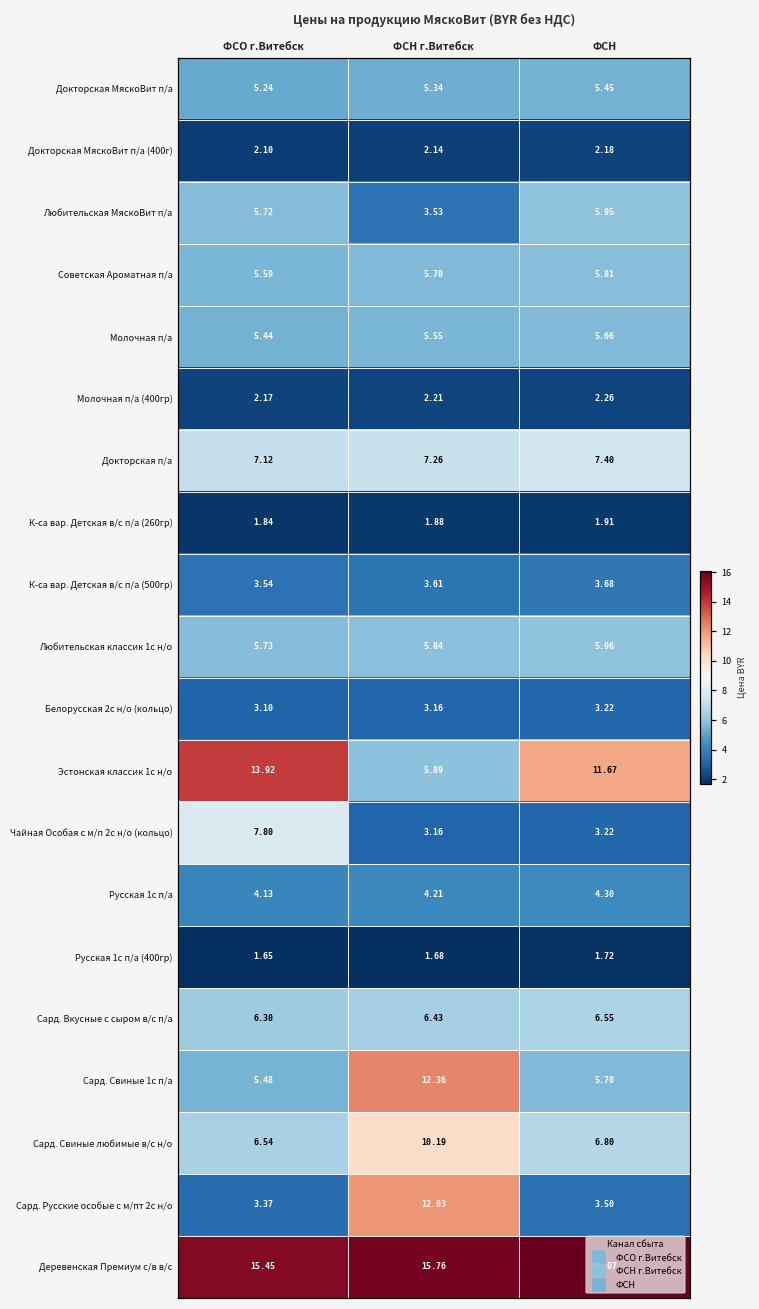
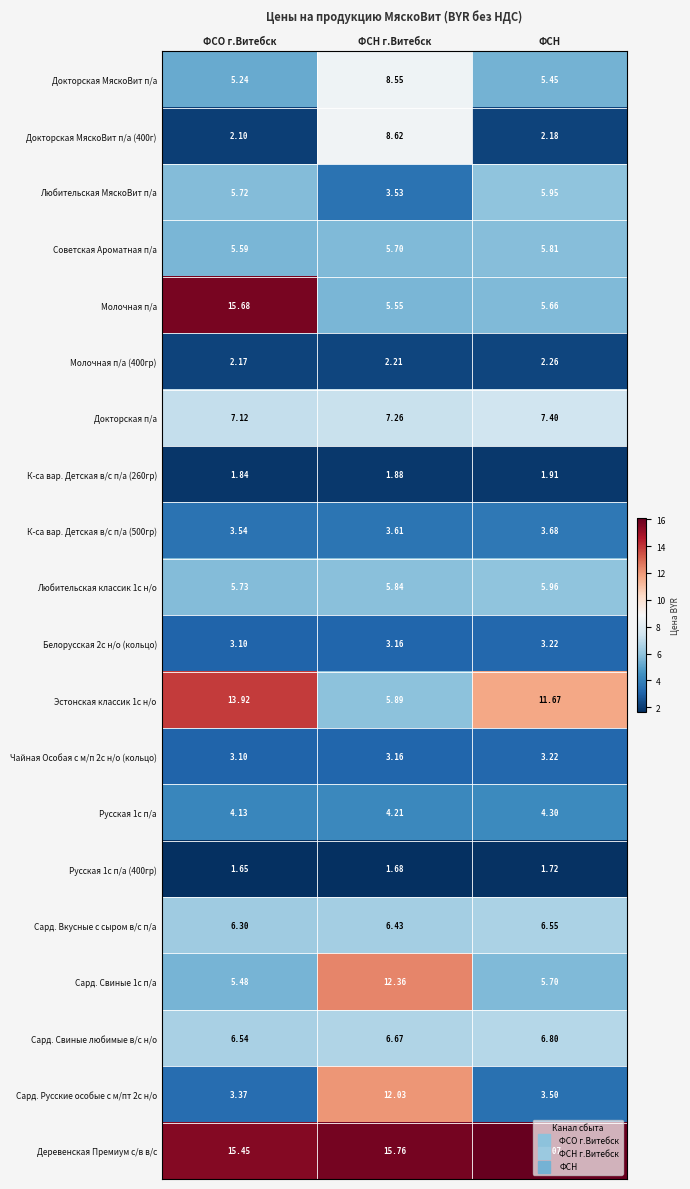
Докторская МяскоВит п/а, ФСН г.Витебск: 5.34 -> 8.55
Докторская МяскоВит п/а (400г), ФСН г.Витебск: 2.14 -> 8.62
Молочная п/а, ФСО г.Витебск: 5.44 -> 15.68
Чайная Особая с м/п 2с н/о (кольцо), ФСО г.Витебск: 7.80 -> 3.10
Сард. Свиные любимые в/с н/о, ФСН г.Витебск: 10.19 -> 6.67
